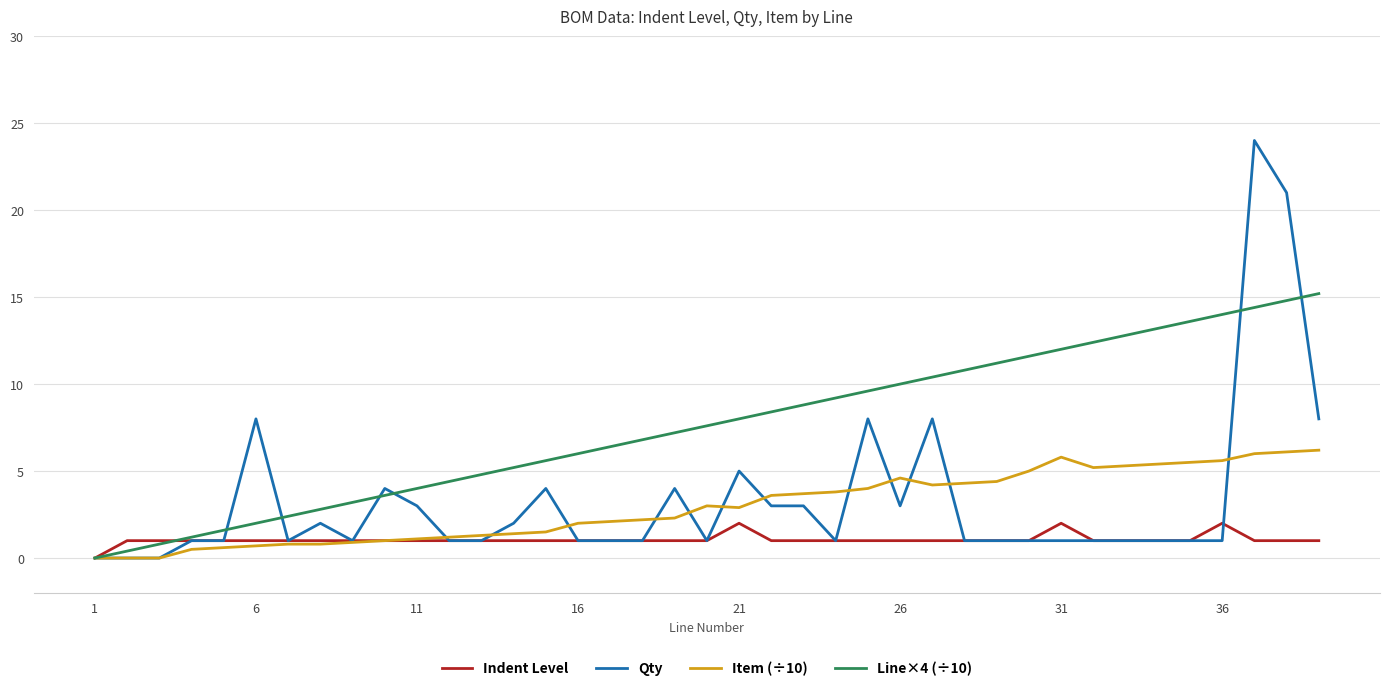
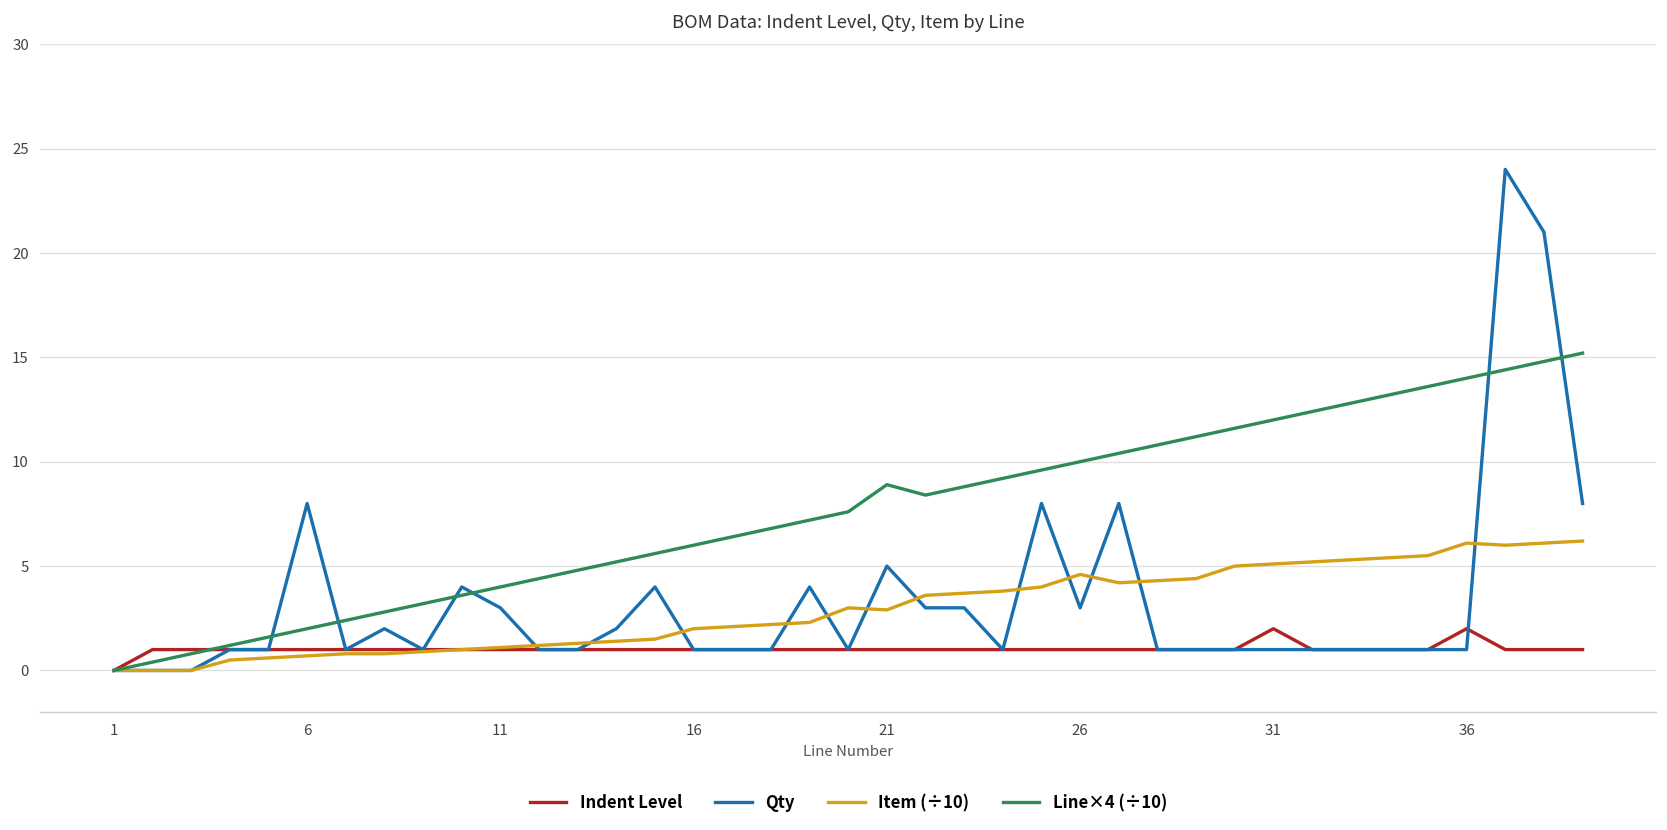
Indent Level, 21: 2 -> 1
Line×4 (÷10), 21: 8.0 -> 8.9
Item (÷10), 31: 5.8 -> 5.1
Item (÷10), 36: 5.6 -> 6.1
